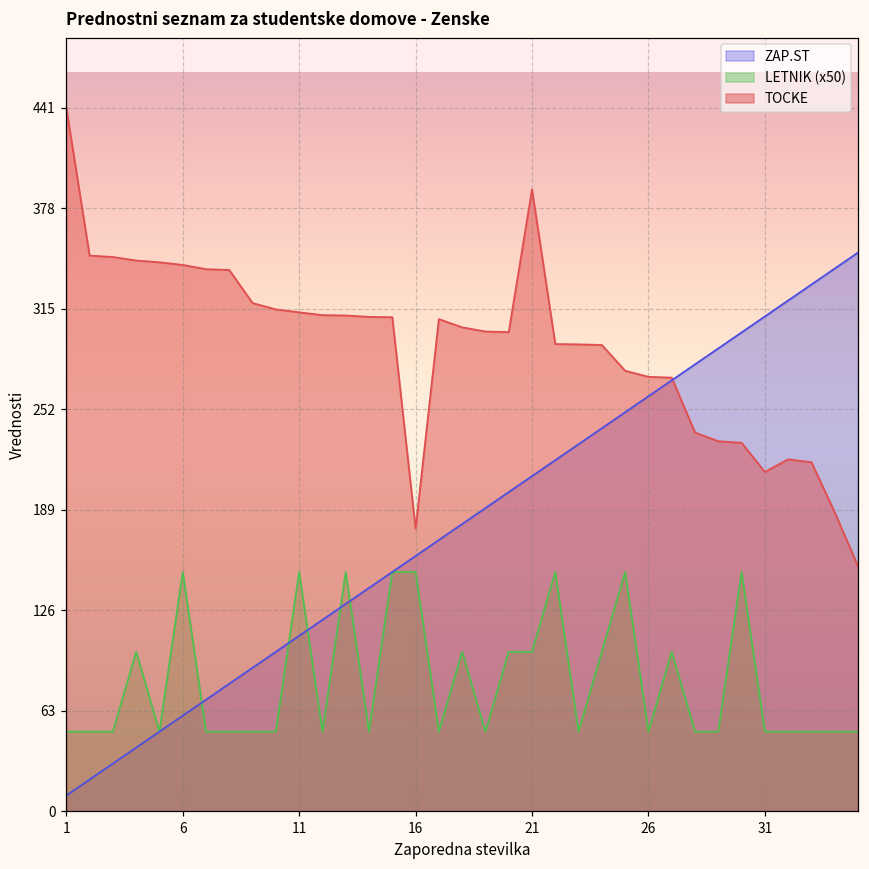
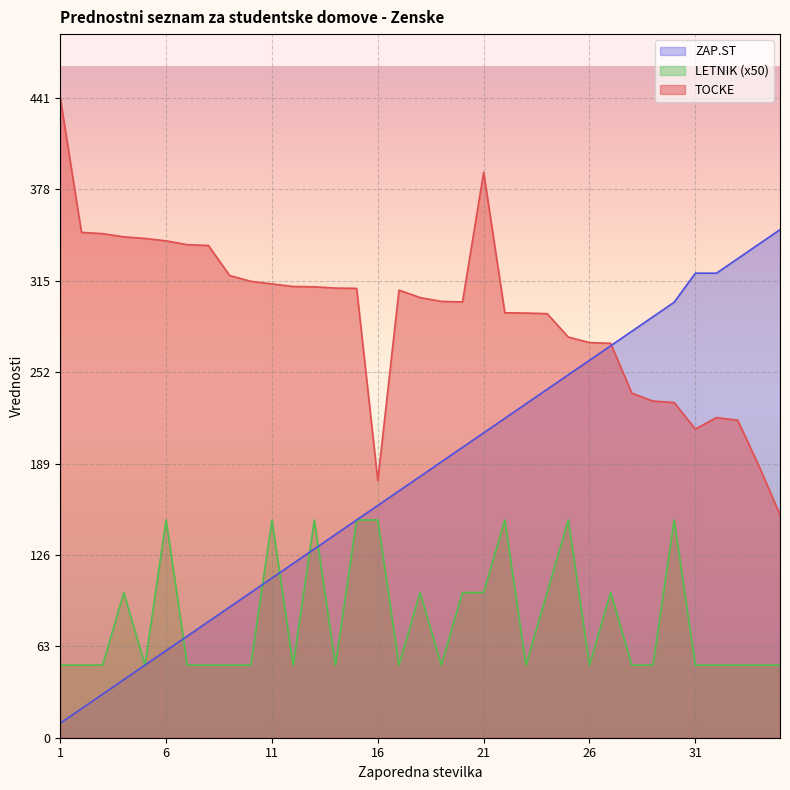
ZAP.ST, 31: 310 -> 320
